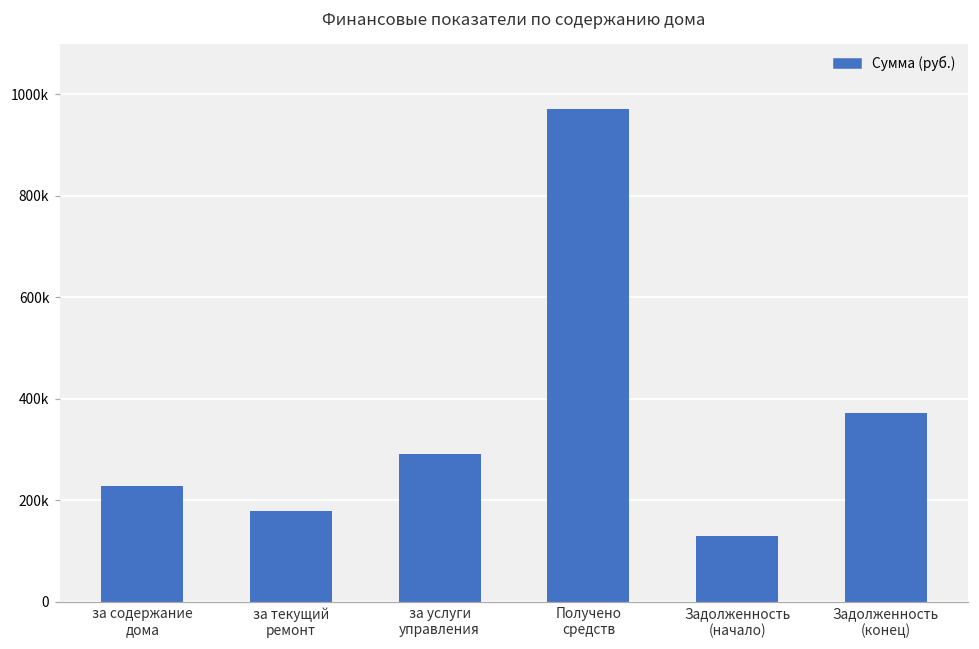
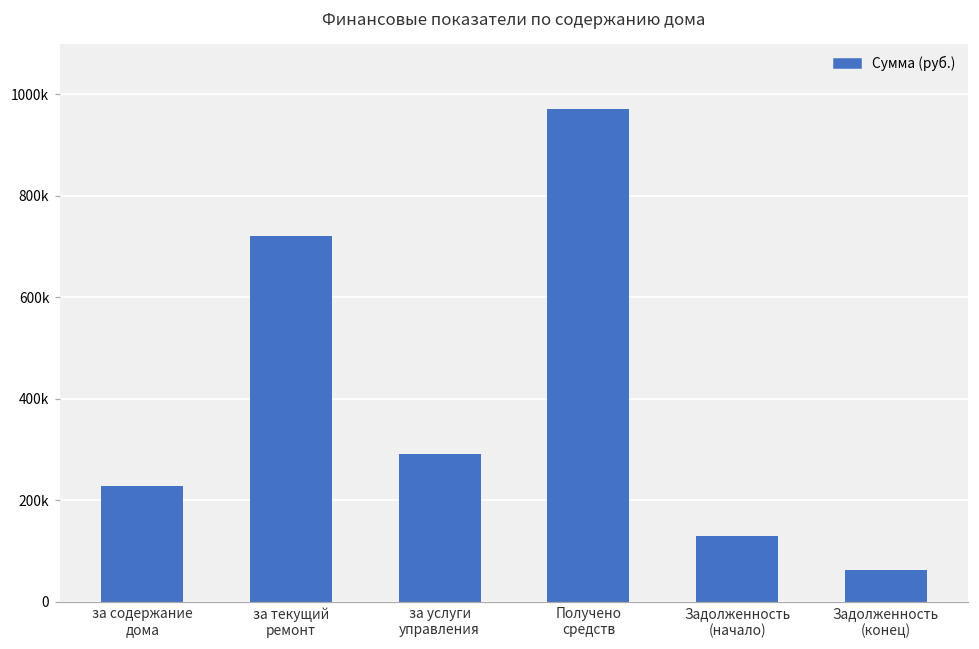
за текущий ремонт: 180000 -> 720000
Задолженность (конец): 370000 -> 60000
